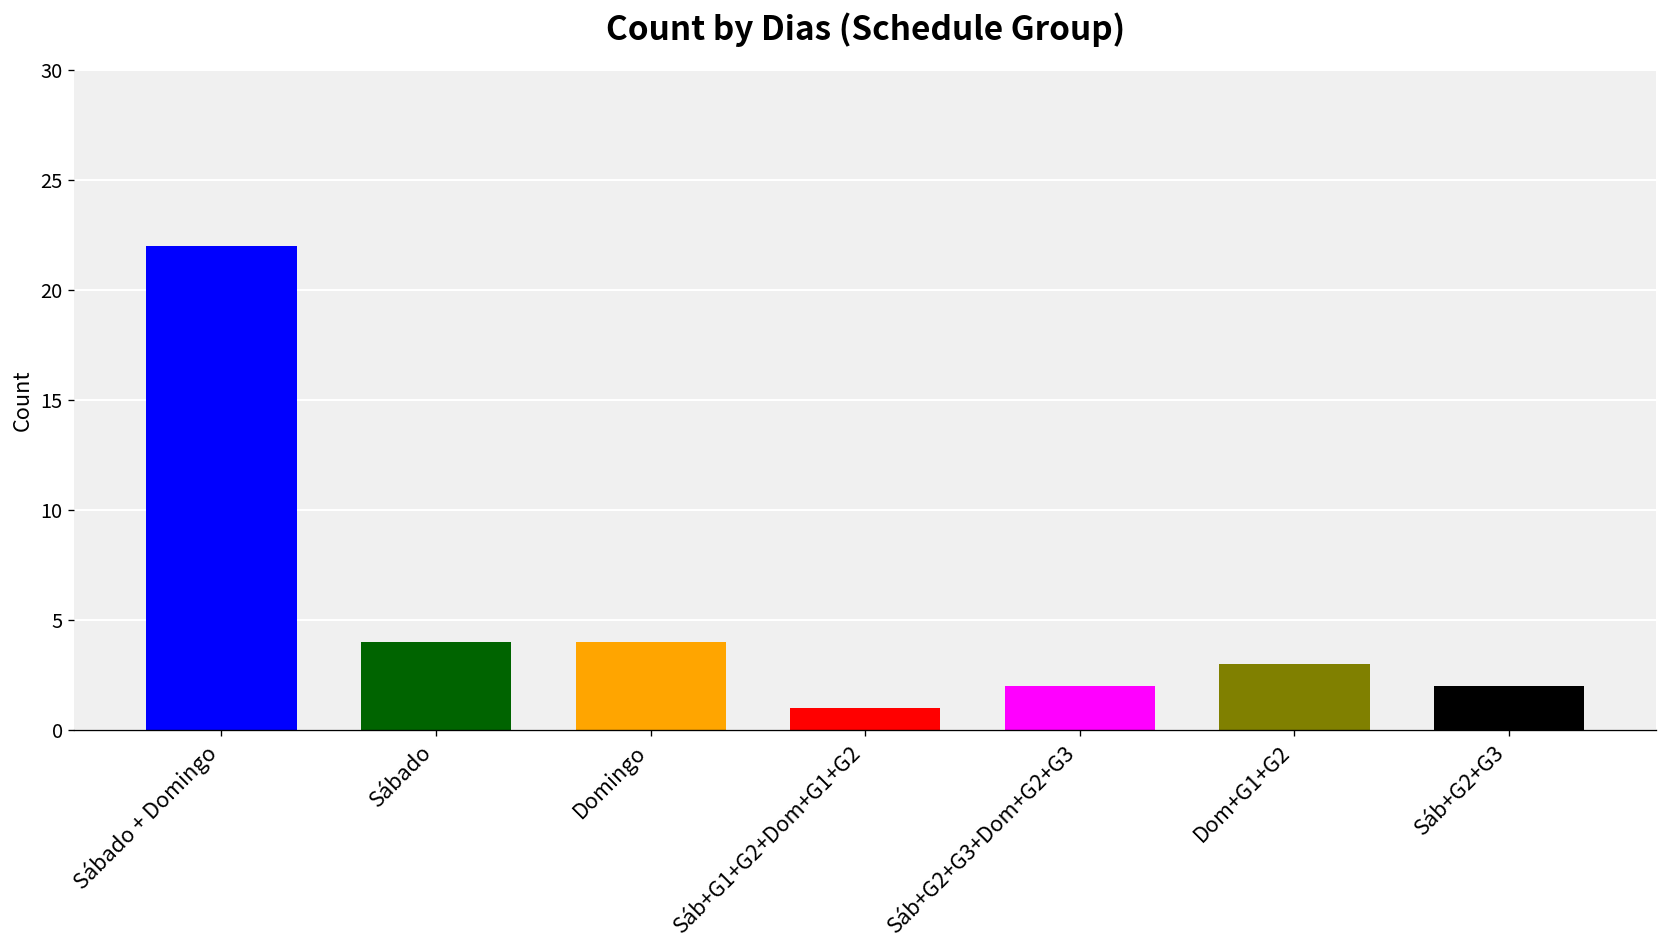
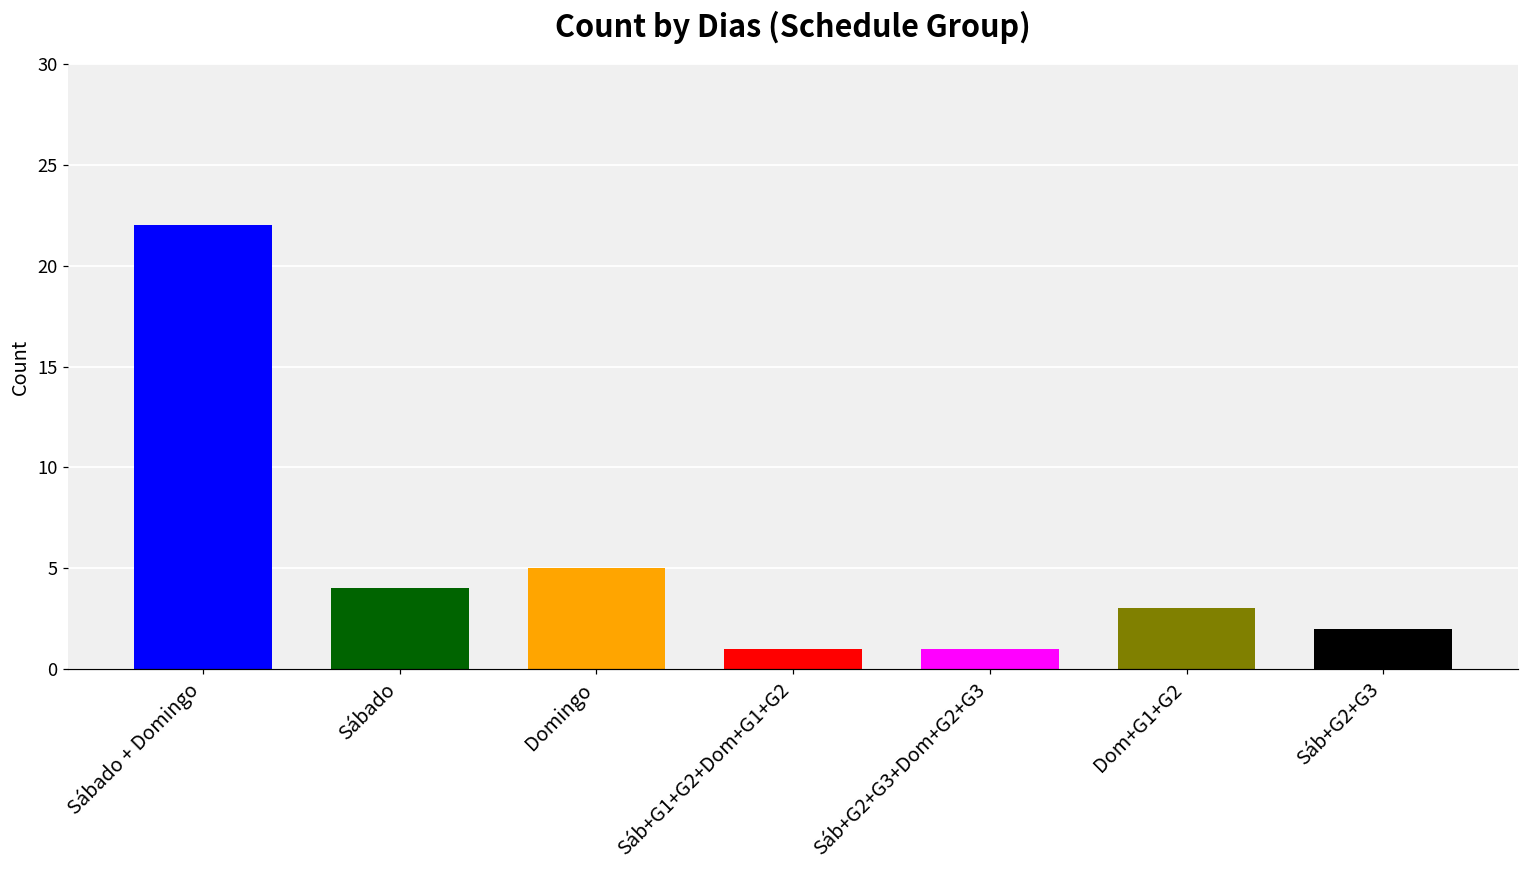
Domingo: 4 -> 5
Sáb+G2+G3+Dom+G2+G3: 2 -> 1
